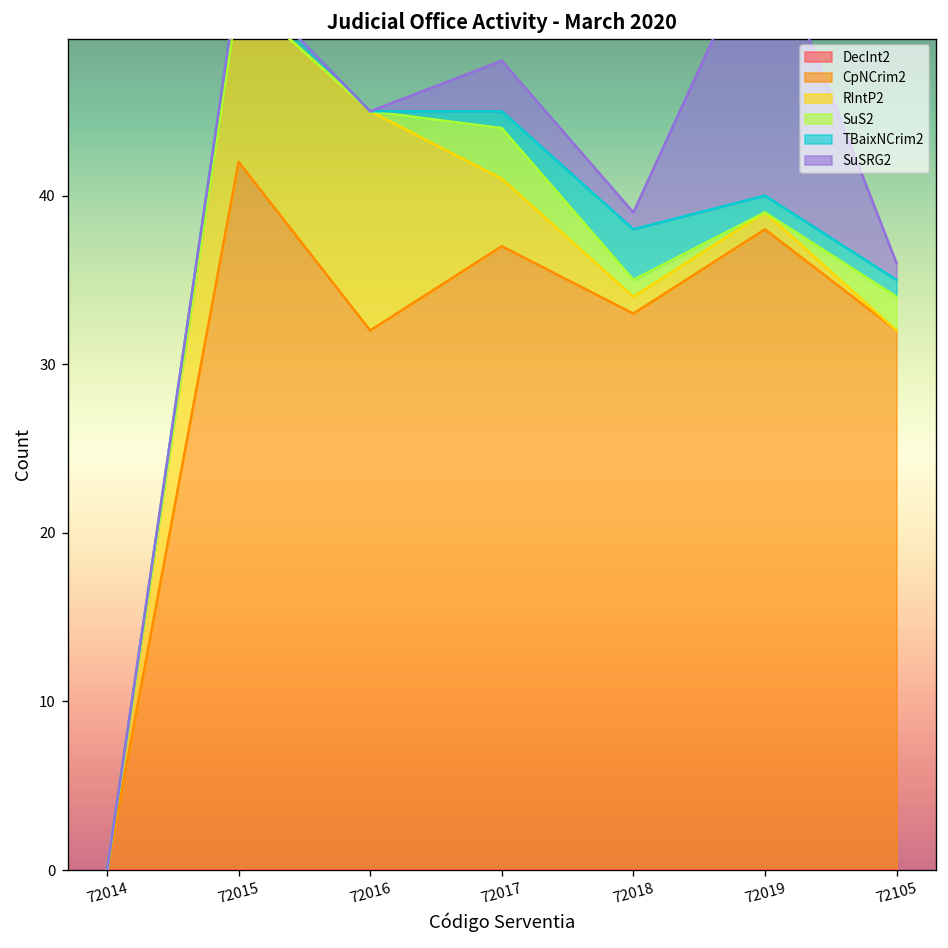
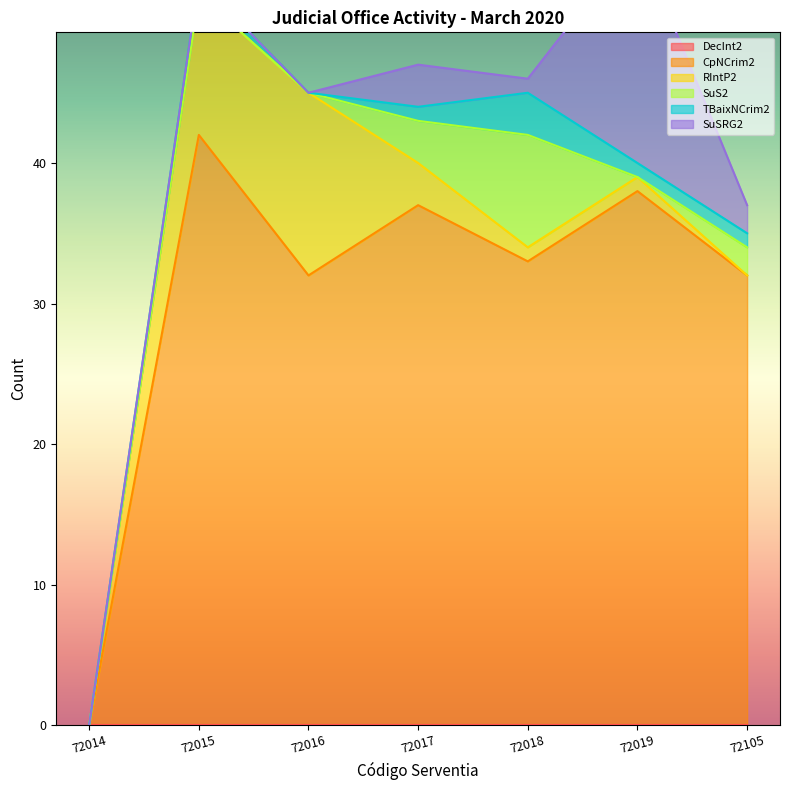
RIntP2, 72017: 4 -> 3
SuS2, 72018: 1 -> 8
SuSRG2, 72105: 1 -> 2
